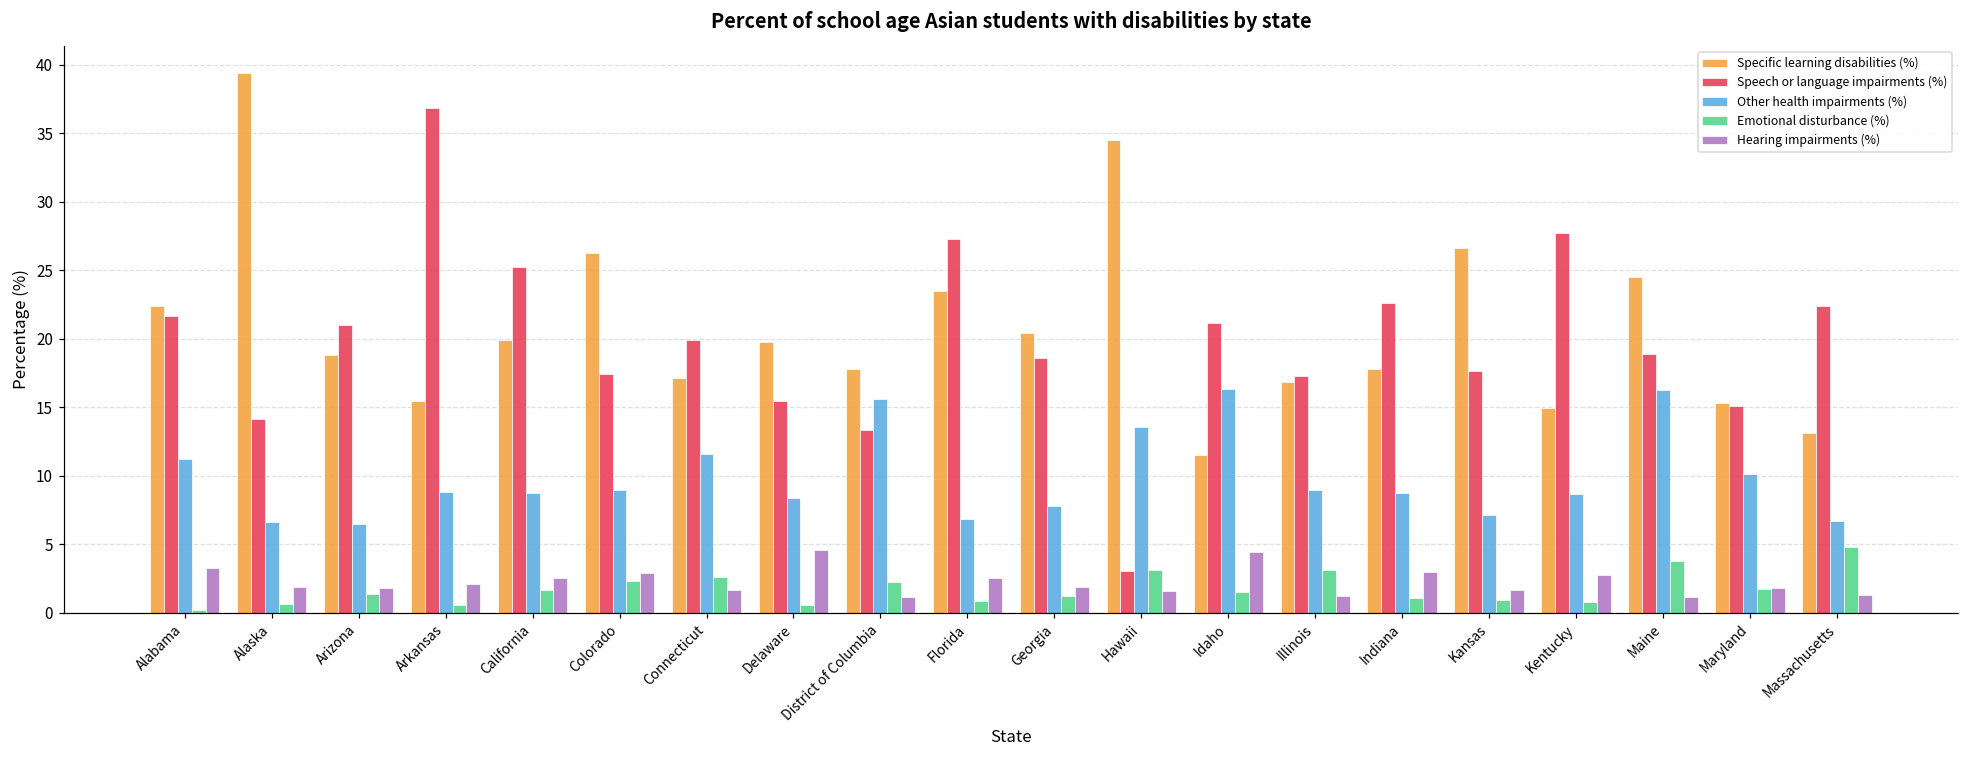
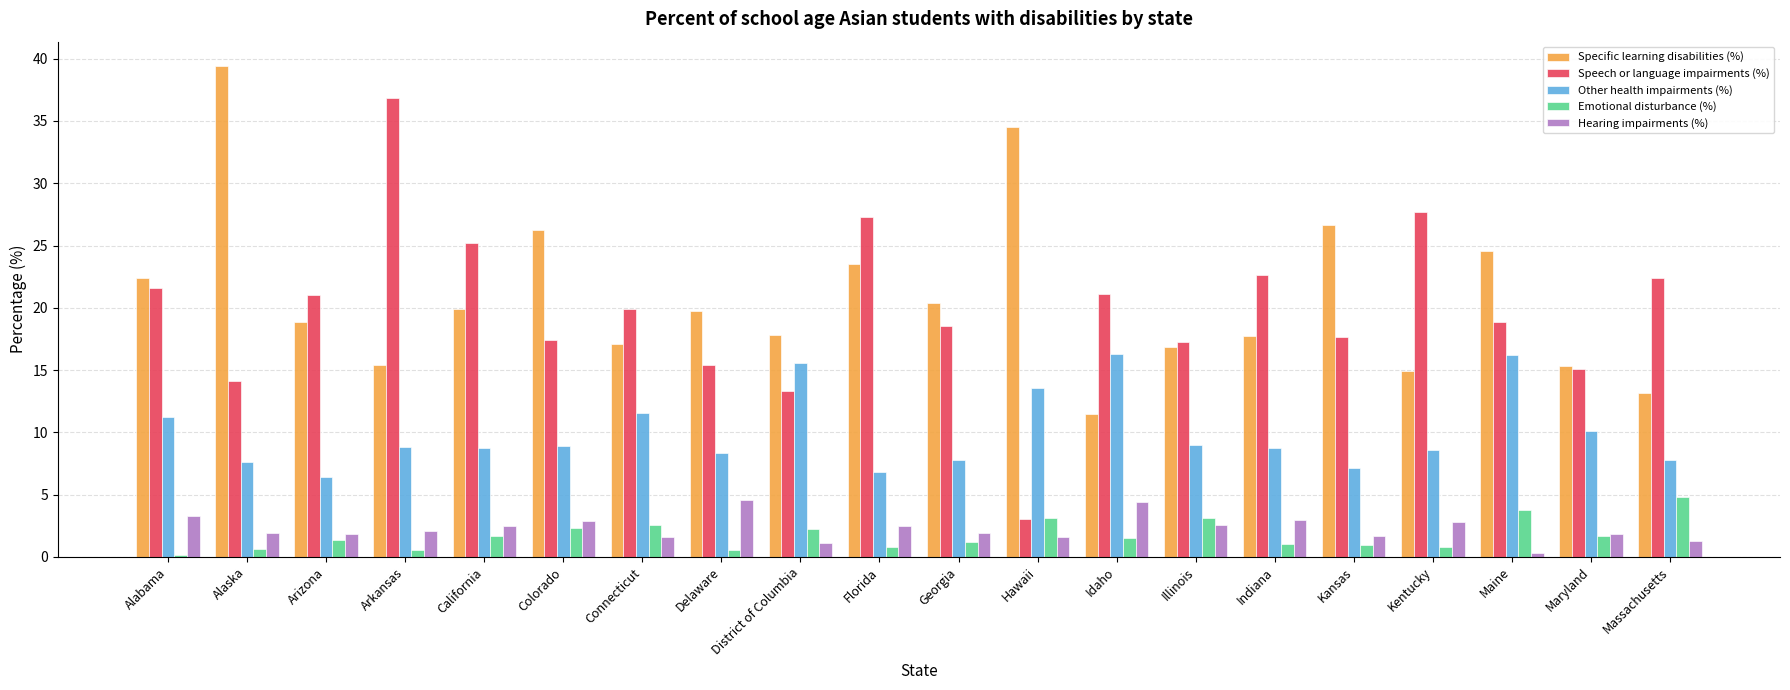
Other health impairments (%), Alaska: 6.6 -> 7.6
Hearing impairments (%), Illinois: 1.2 -> 2.6
Hearing impairments (%), Maine: 1.1 -> 0.3
Other health impairments (%), Massachusetts: 6.7 -> 7.8
